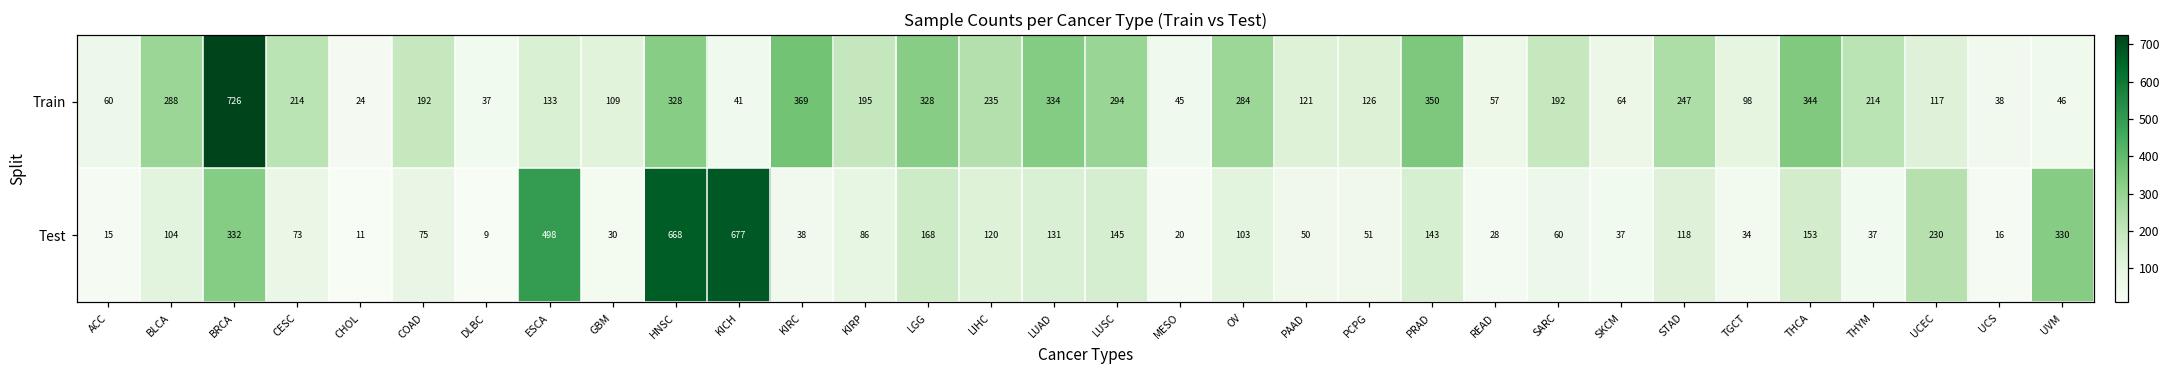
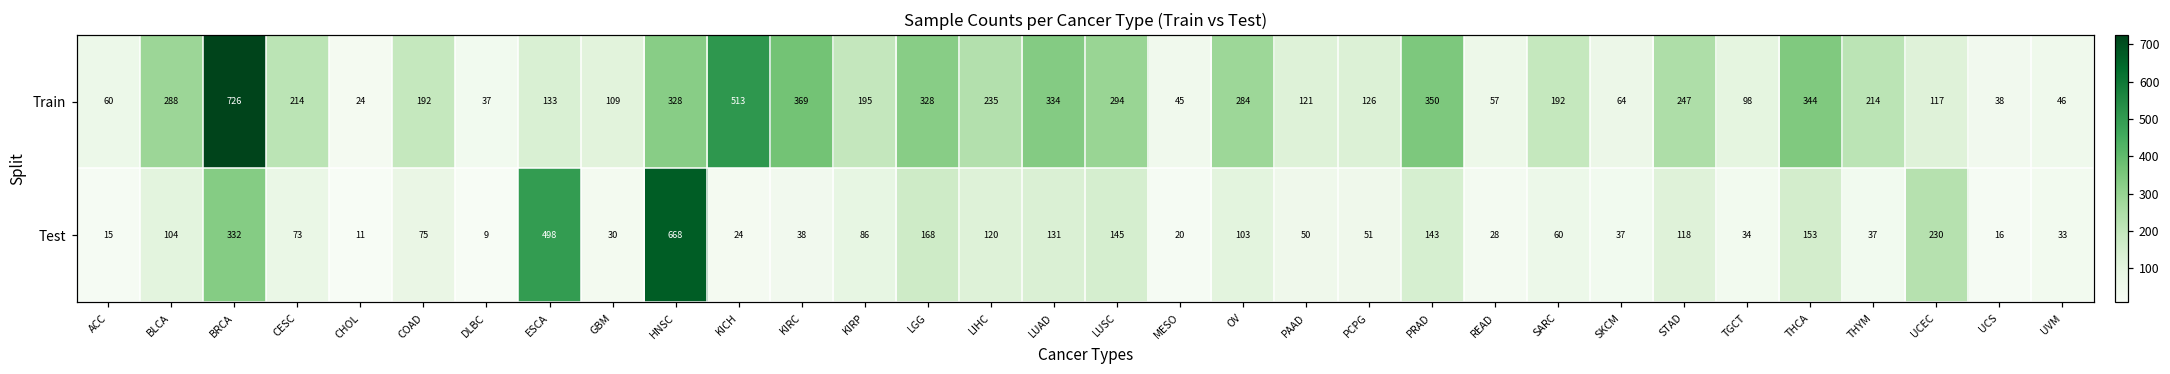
Train, KICH: 41 -> 513
Test, KICH: 677 -> 24
Test, UVM: 330 -> 33
